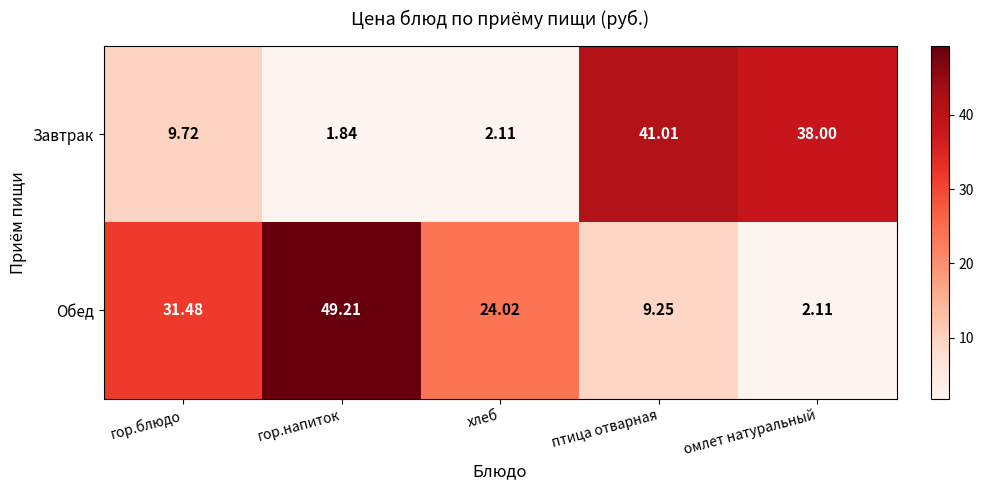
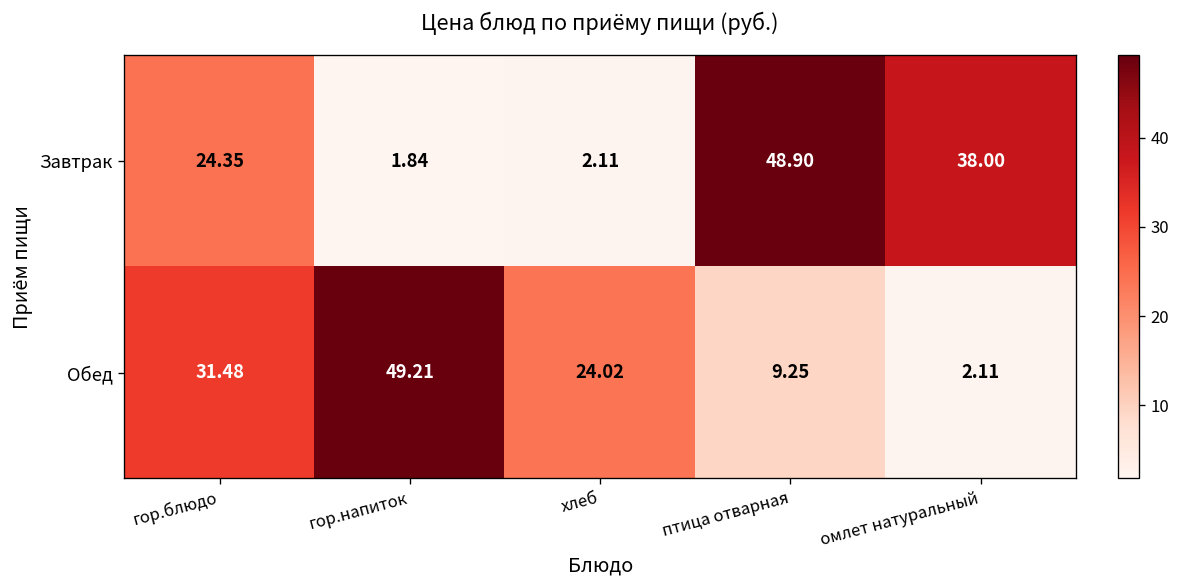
Завтрак, гор.блюдо: 9.72 -> 24.35
Завтрак, птица отварная: 41.01 -> 48.90
